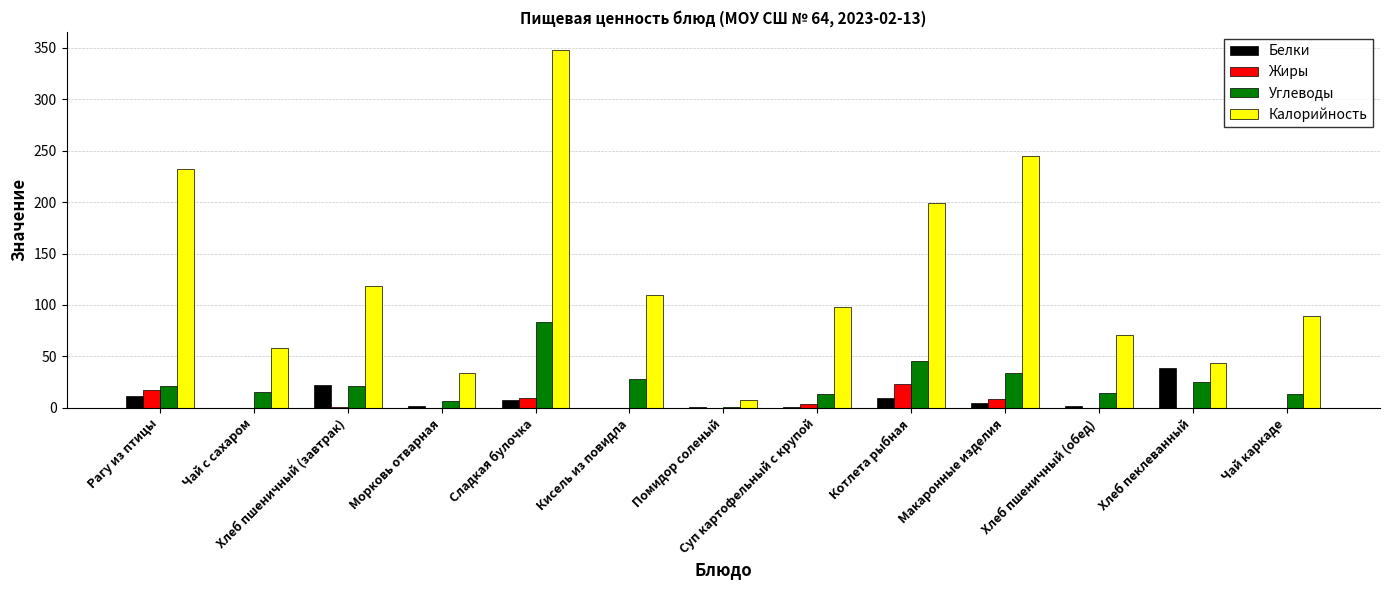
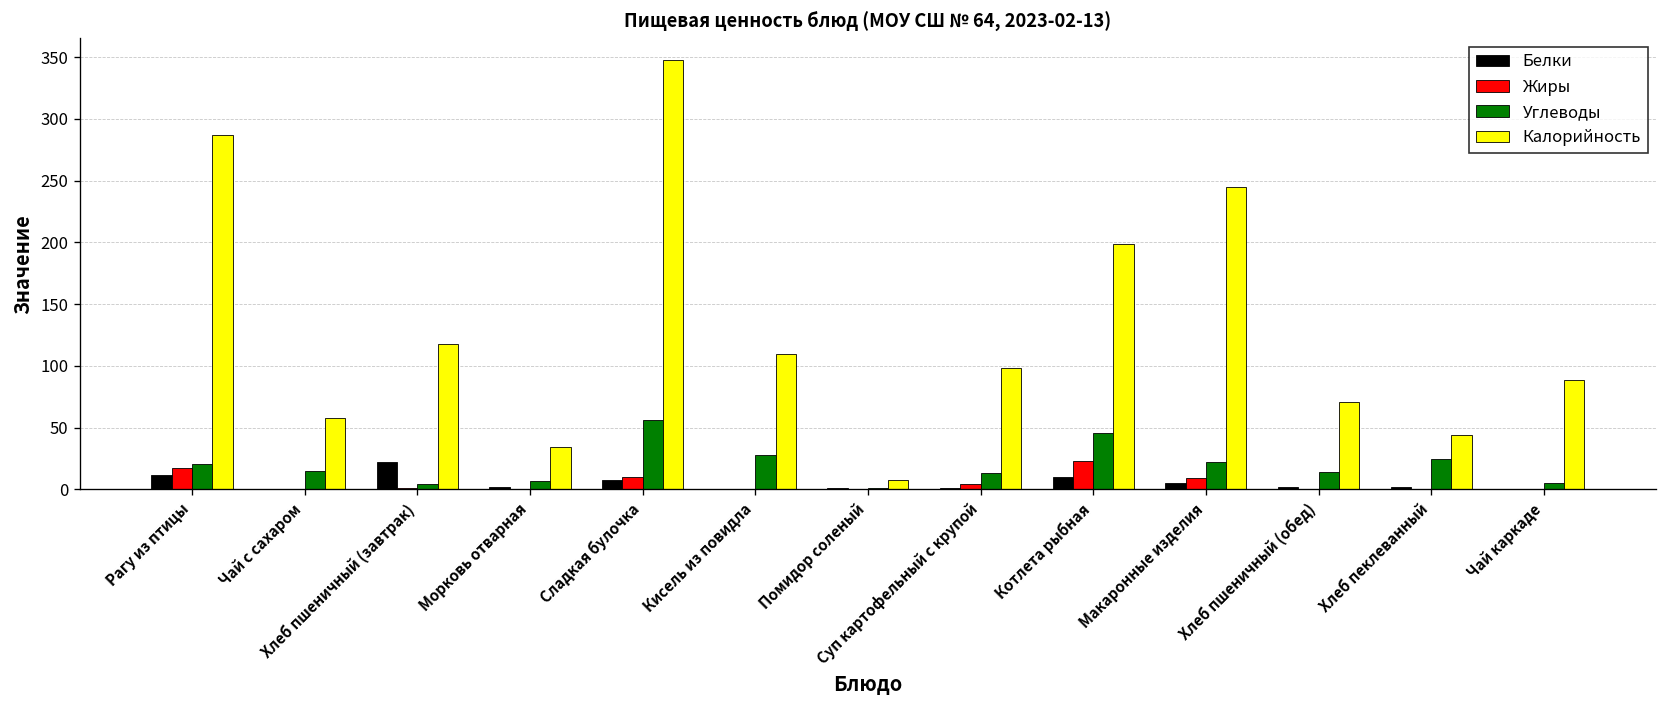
Калорийность, Рагу из птицы: 232 -> 287
Углеводы, Хлеб пшеничный (завтрак): 21 -> 4
Углеводы, Сладкая булочка: 83 -> 56
Углеводы, Макаронные изделия: 34 -> 22
Белки, Хлеб пеклеванный: 39 -> 2
Углеводы, Чай каркаде: 13 -> 5
